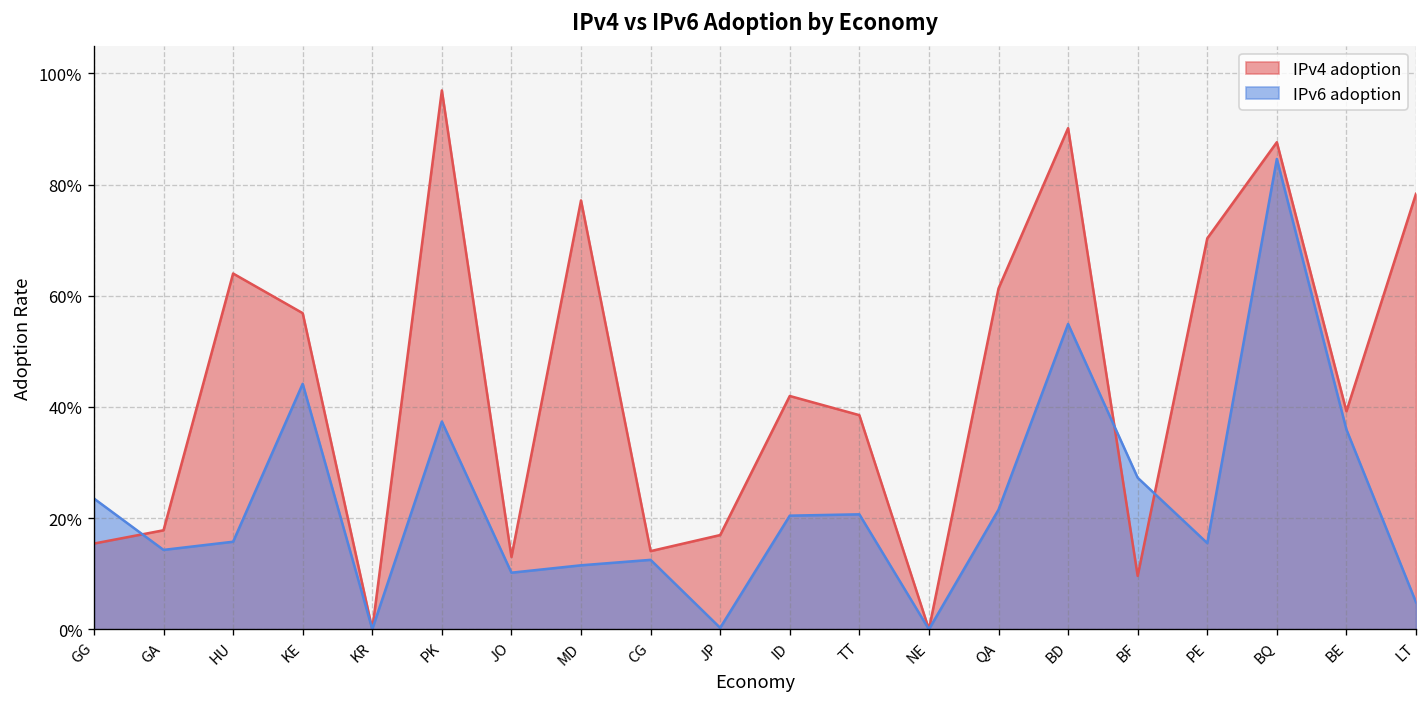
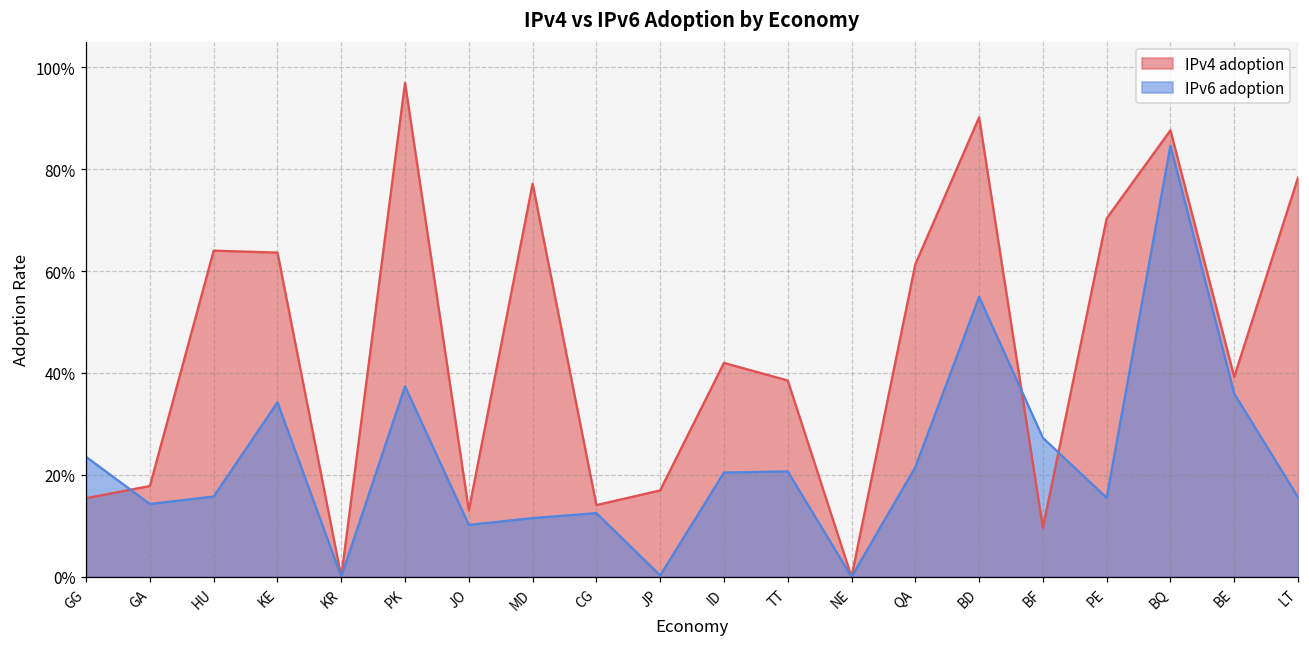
IPv4 adoption, KE: 57% -> 64%
IPv6 adoption, KE: 44% -> 34%
IPv6 adoption, LT: 5% -> 16%
